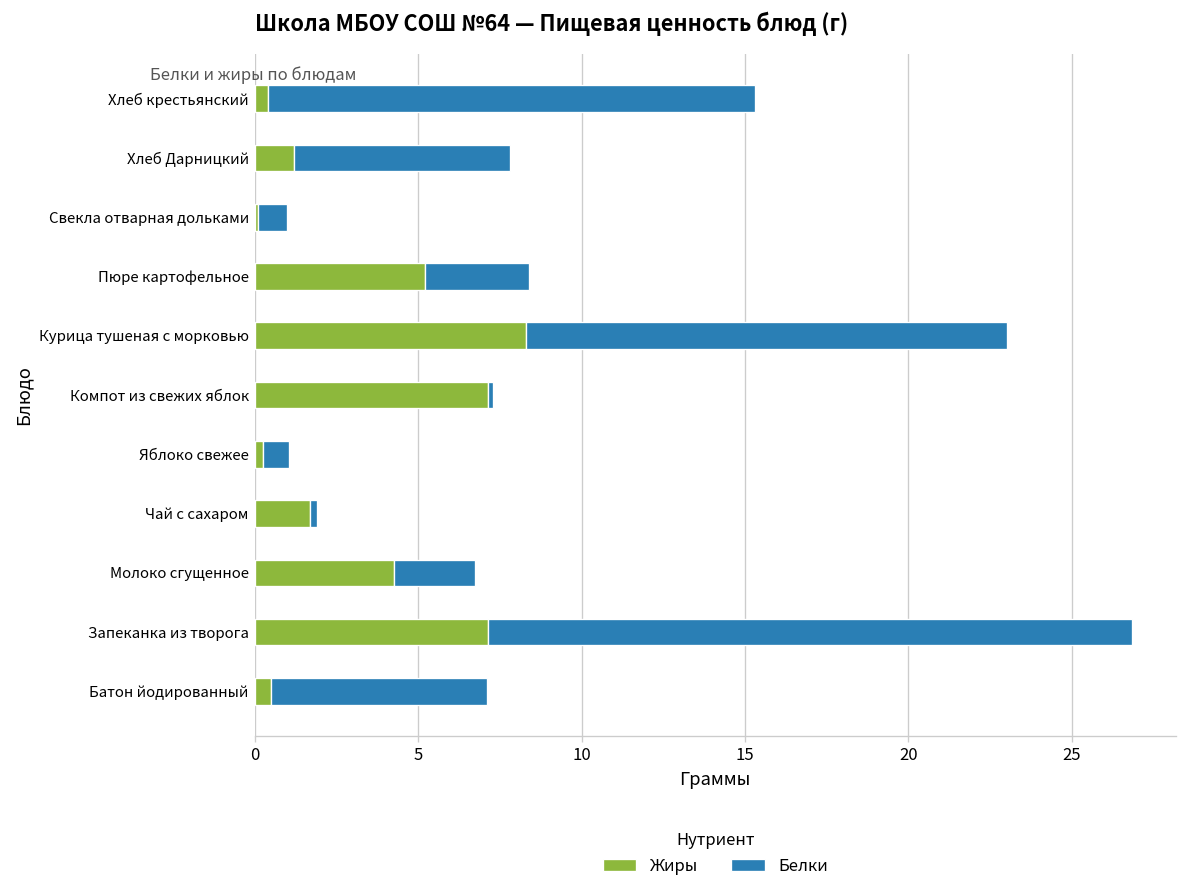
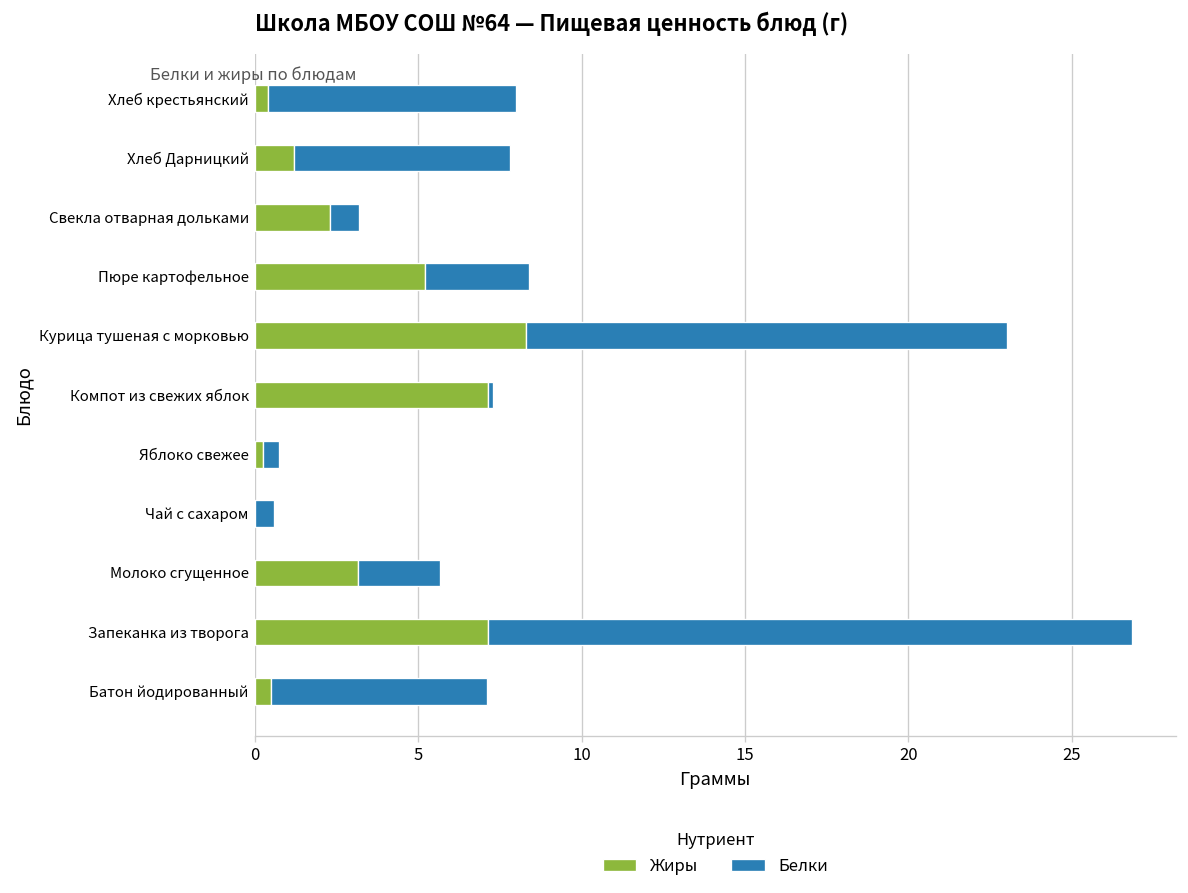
Белки, Хлеб крестьянский: 14.9 -> 7.6
Жиры, Свекла отварная дольками: 0.1 -> 2.3
Белки, Яблоко свежее: 0.8 -> 0.5
Жиры, Чай с сахаром: 1.7 -> 0.0
Белки, Чай с сахаром: 0.2 -> 0.6
Жиры, Молоко сгущенное: 4.3 -> 3.2
